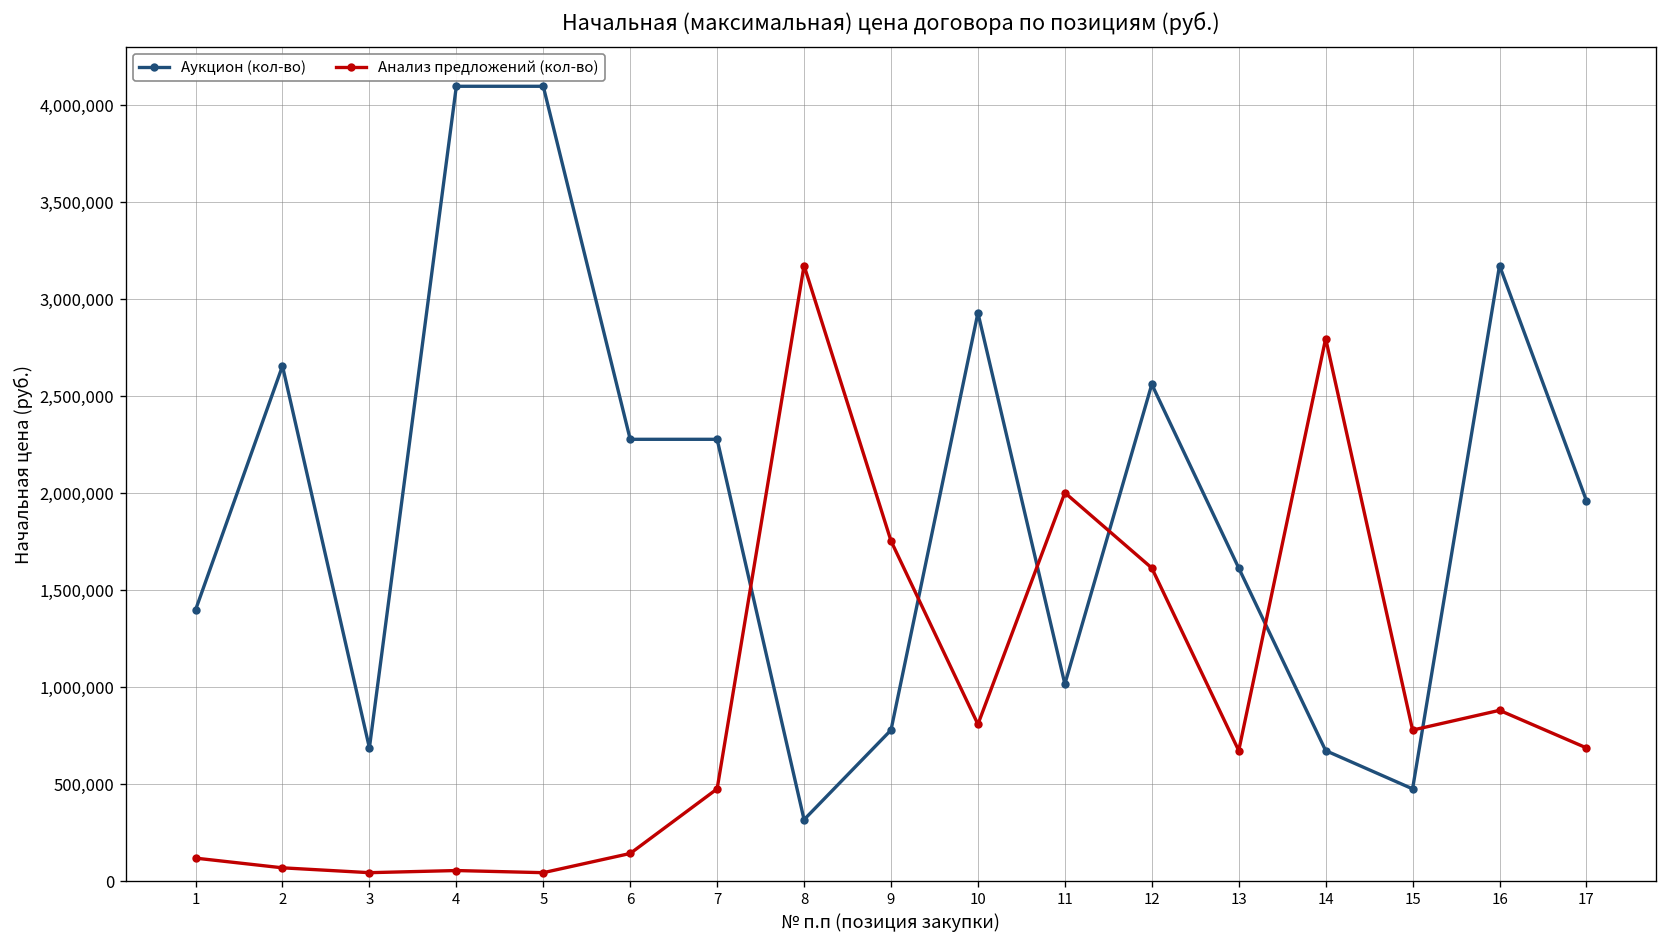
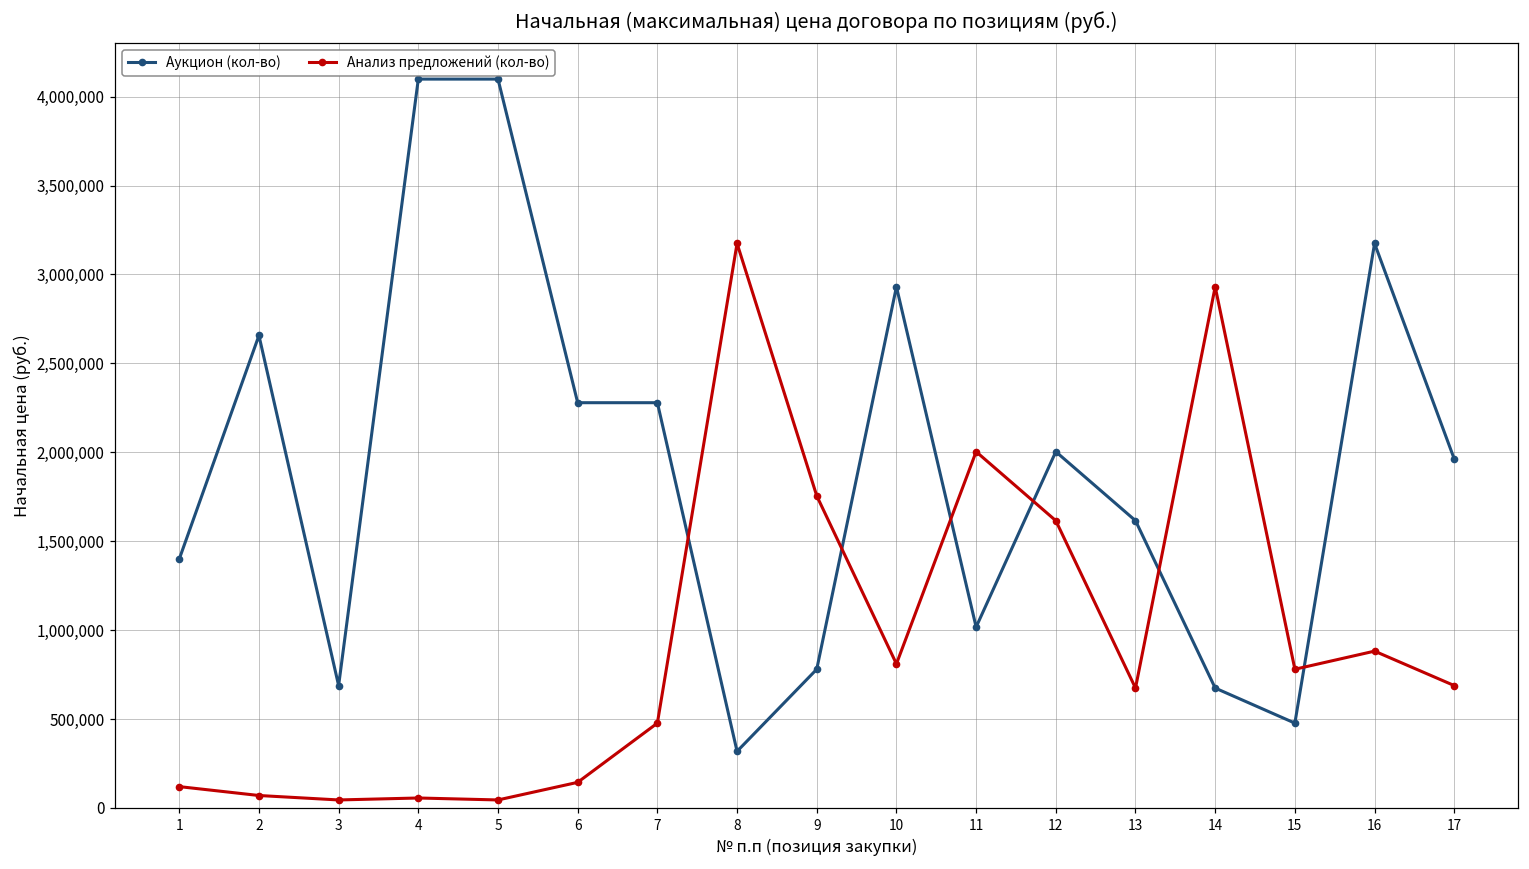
Аукцион (кол-во), 12: 2,560,000 -> 2,000,000
Анализ предложений (кол-во), 14: 2,800,000 -> 2,930,000
